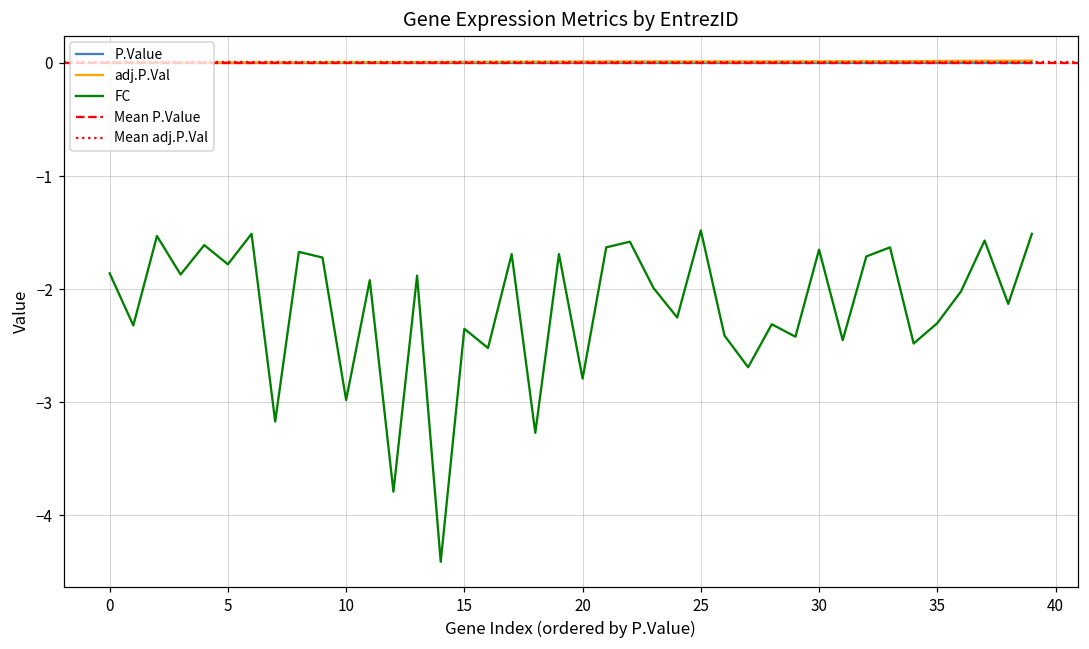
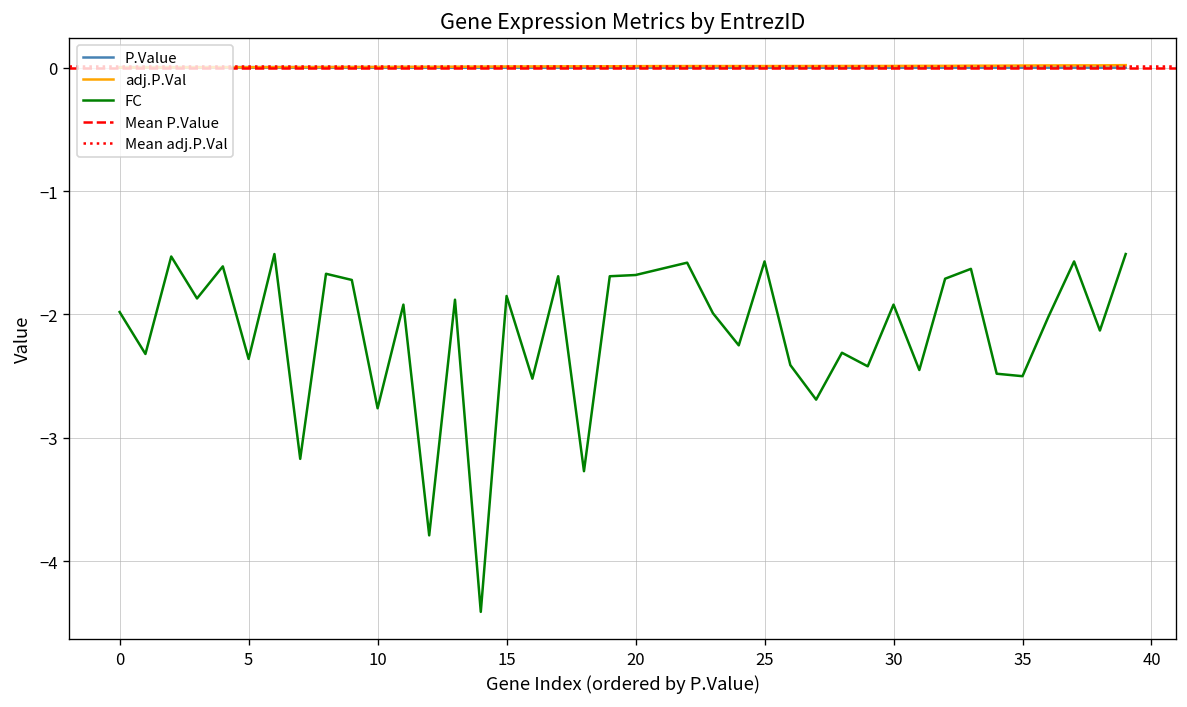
FC, 0: -1.86 -> -1.98
FC, 5: -1.78 -> -2.36
FC, 10: -2.98 -> -2.76
FC, 15: -2.35 -> -1.85
FC, 20: -2.79 -> -1.68
FC, 25: -1.48 -> -1.57
FC, 30: -1.65 -> -1.92
FC, 35: -2.3 -> -2.5
